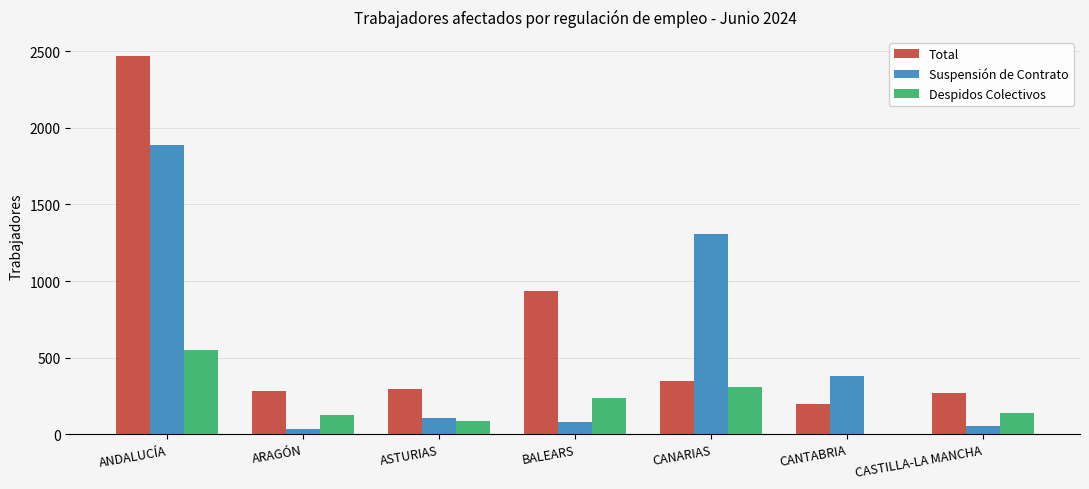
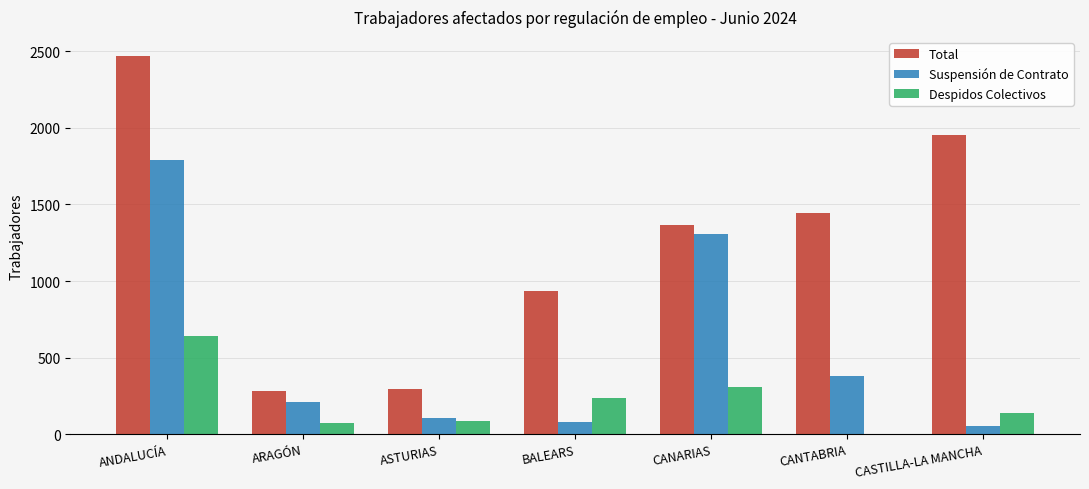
Suspensión de Contrato, ANDALUCÍA: 1890 -> 1790
Despidos Colectivos, ANDALUCÍA: 550 -> 640
Suspensión de Contrato, ARAGÓN: 30 -> 210
Despidos Colectivos, ARAGÓN: 130 -> 70
Total, CANARIAS: 350 -> 1370
Total, CANTABRIA: 200 -> 1440
Total, CASTILLA-LA MANCHA: 270 -> 1950
